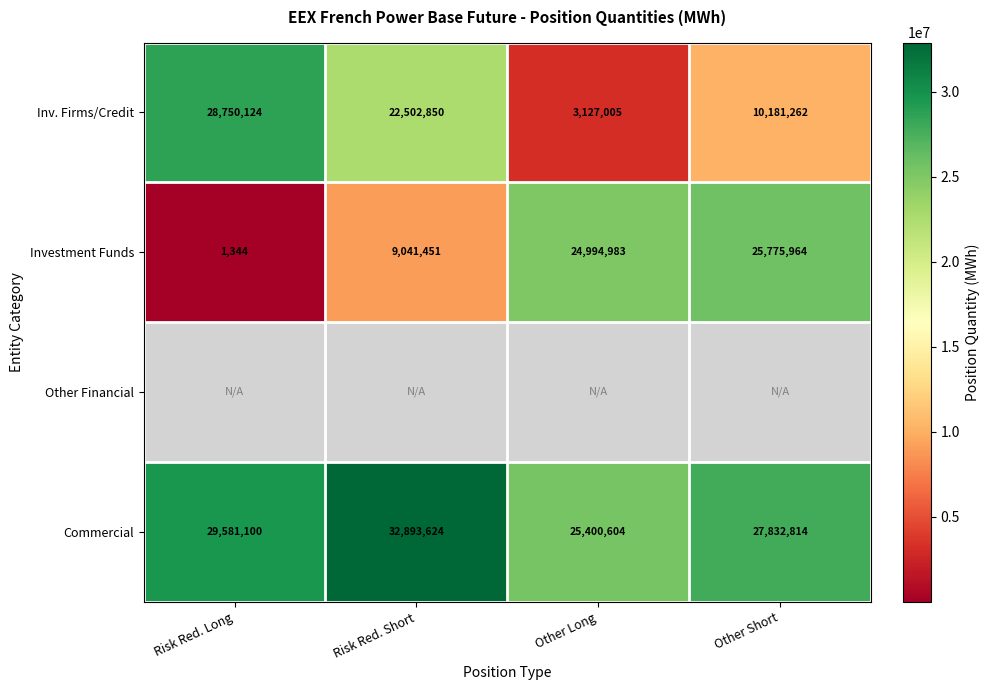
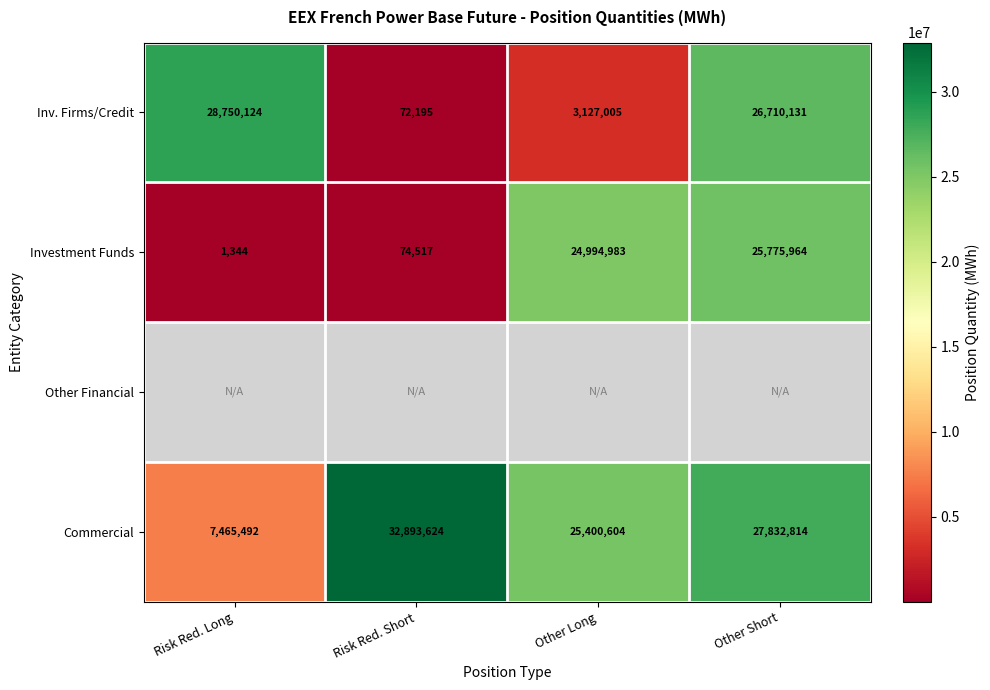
Inv. Firms/Credit, Risk Red. Short: 22,502,850 -> 72,195
Inv. Firms/Credit, Other Short: 10,181,262 -> 26,710,131
Investment Funds, Risk Red. Short: 9,041,451 -> 74,517
Commercial, Risk Red. Long: 29,581,100 -> 7,465,492
